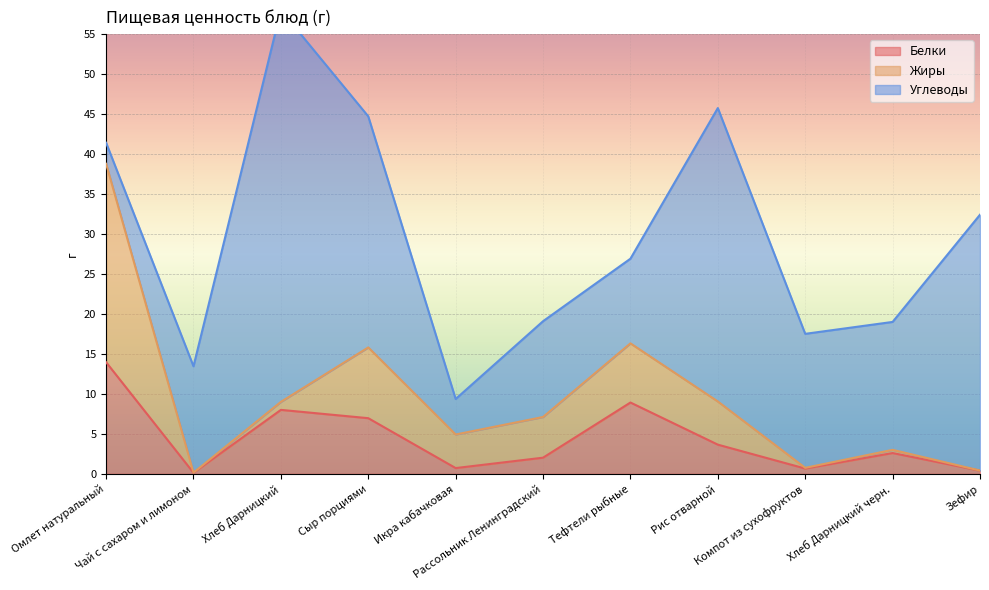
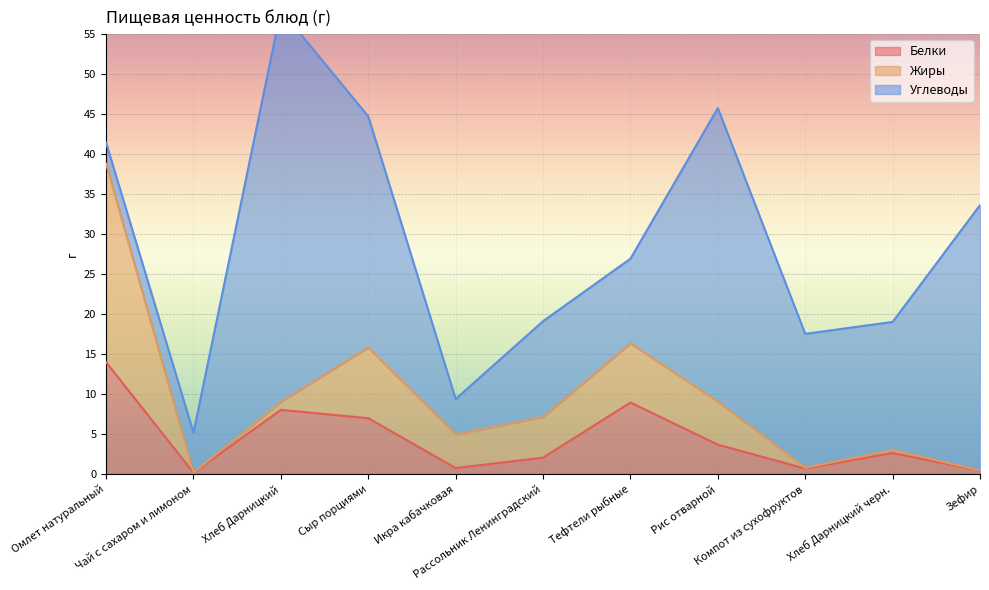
Углеводы, Чай с сахаром и лимоном: 13 -> 5
Углеводы, Зефир: 32 -> 33
